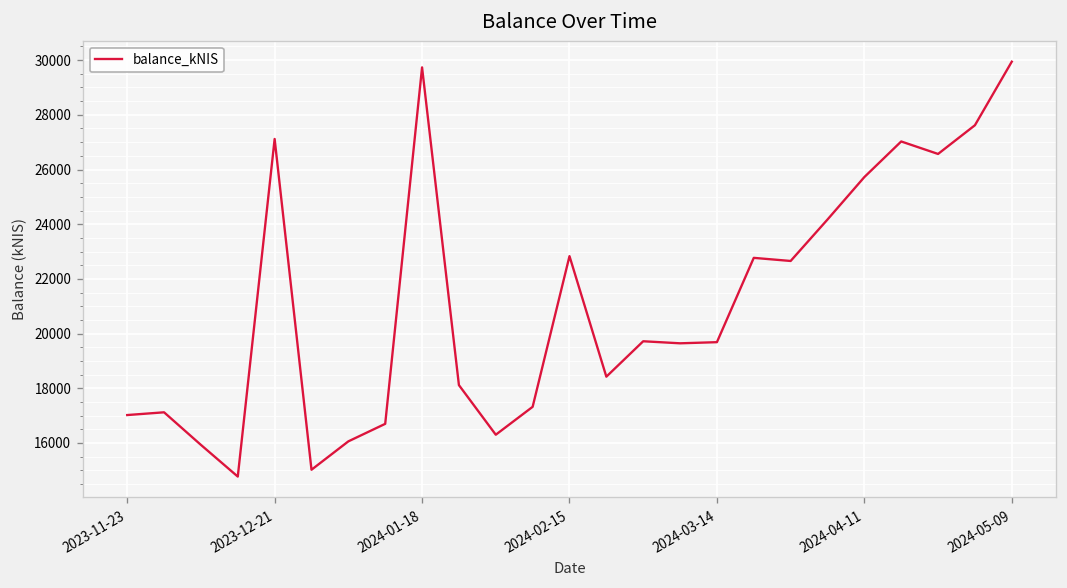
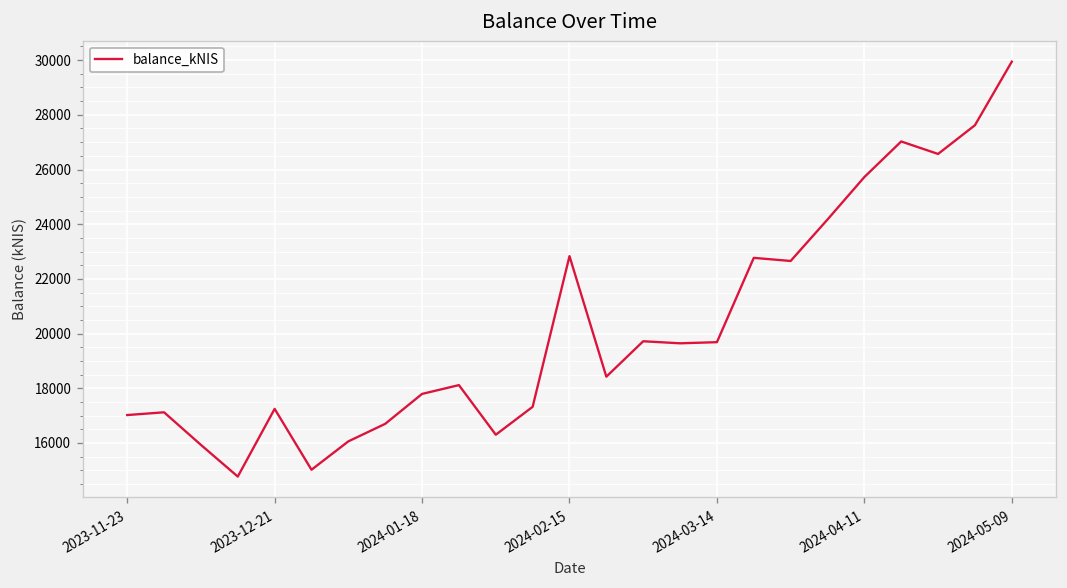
2023-12-21: 27100 -> 17200
2024-01-18: 29700 -> 17800
